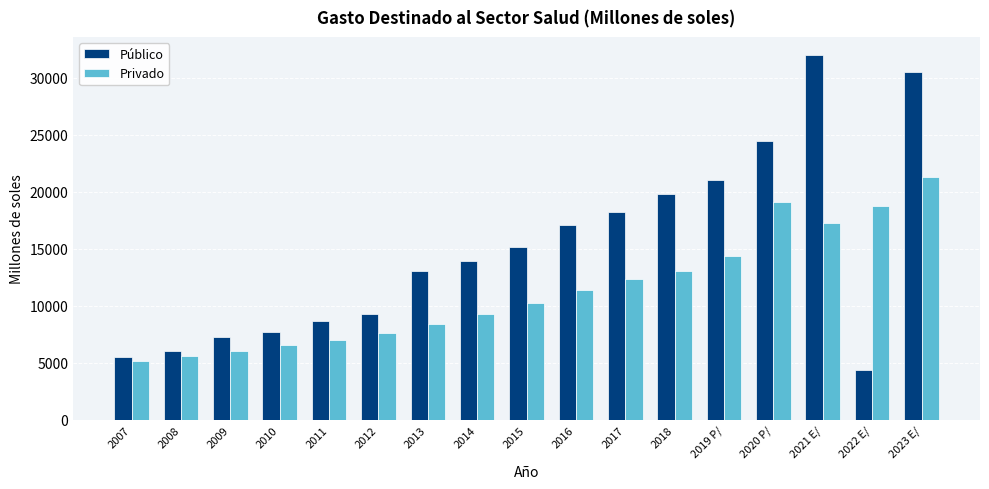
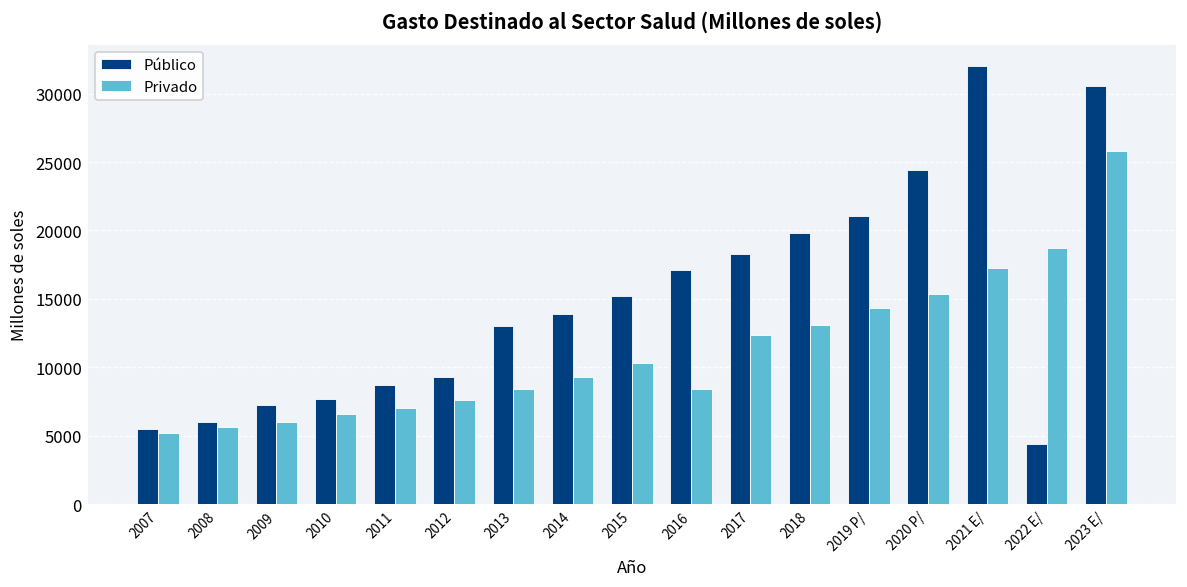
Privado, 2016: 11400 -> 8400
Privado, 2020 P/: 19100 -> 15400
Privado, 2023 E/: 21300 -> 25800
